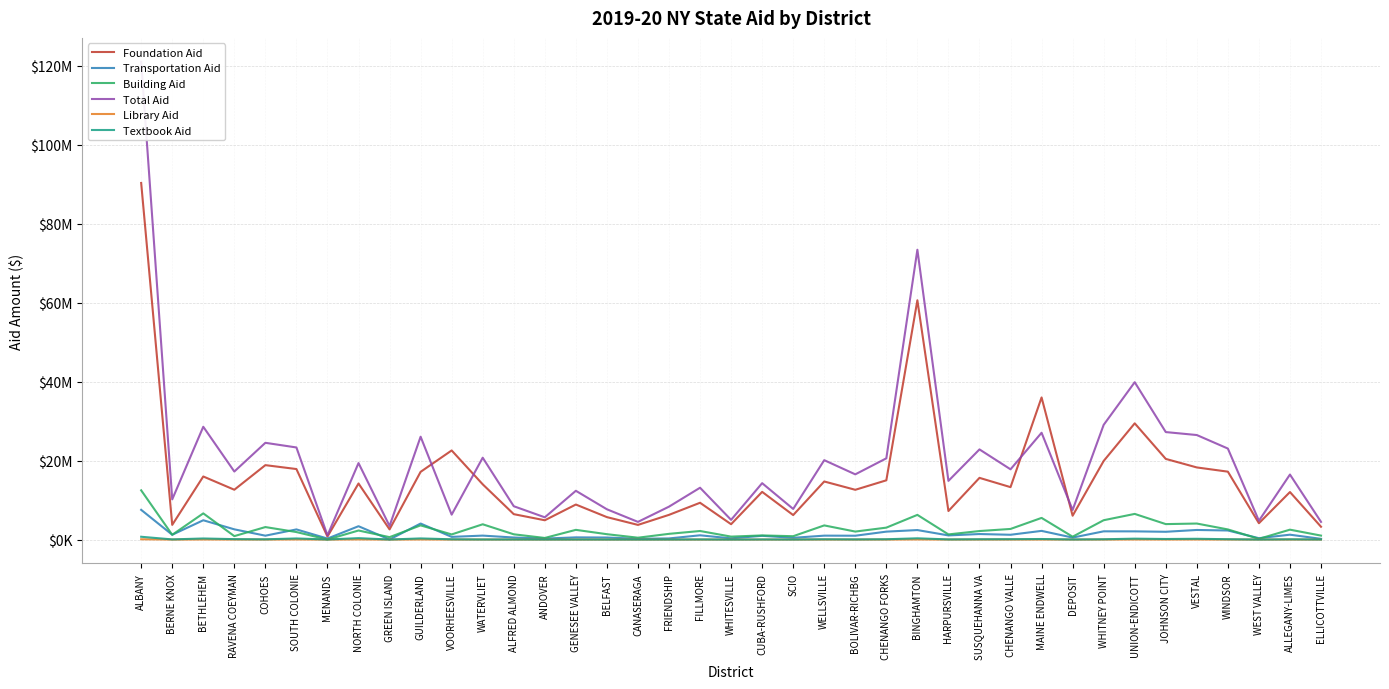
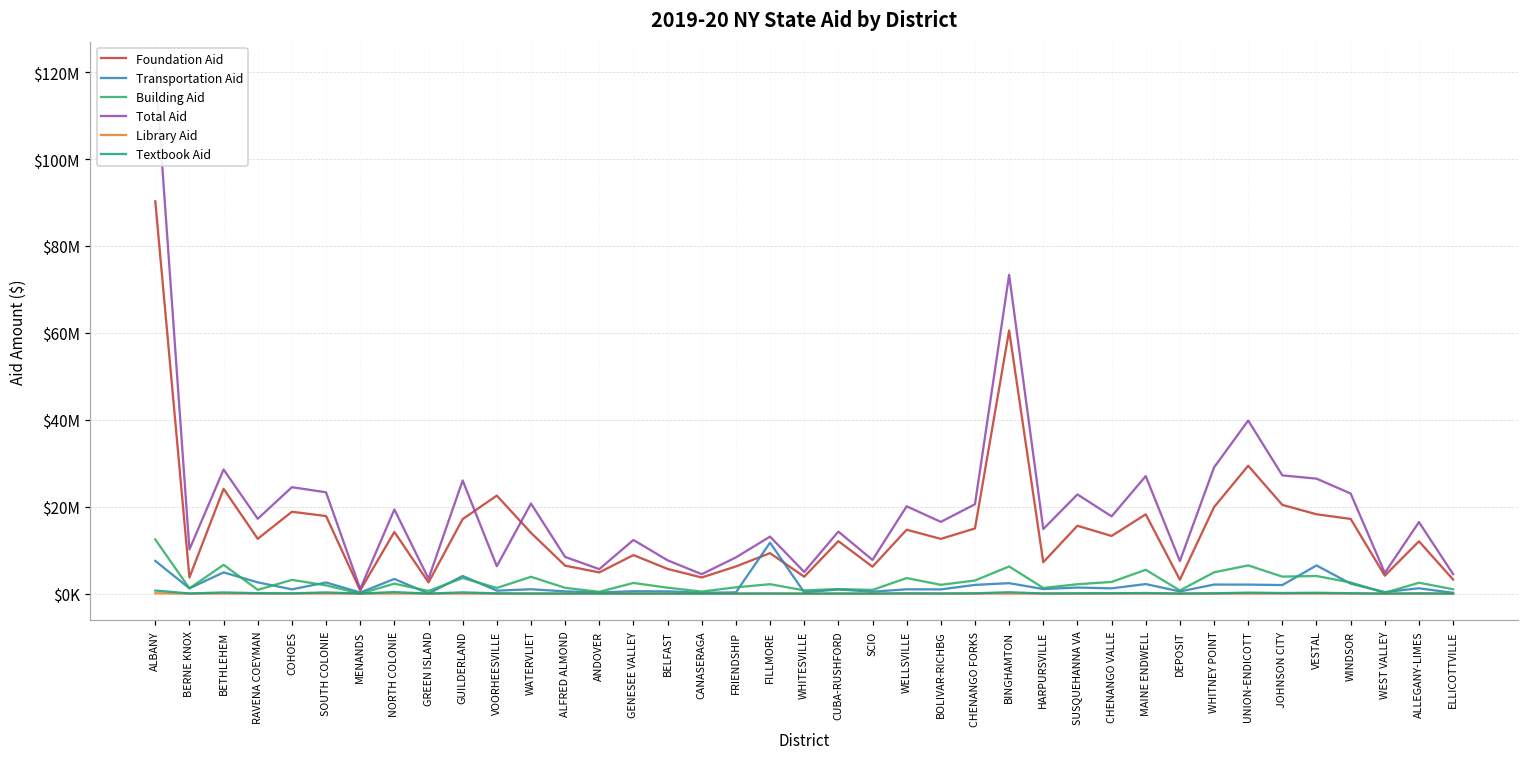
Foundation Aid, BETHLEHEM: $16000000 -> $24000000
Transportation Aid, FILLMORE: $1000000 -> $12000000
Foundation Aid, MAINE ENDWELL: $36000000 -> $18000000
Foundation Aid, DEPOSIT: $6000000 -> $3000000
Transportation Aid, VESTAL: $2000000 -> $6000000
